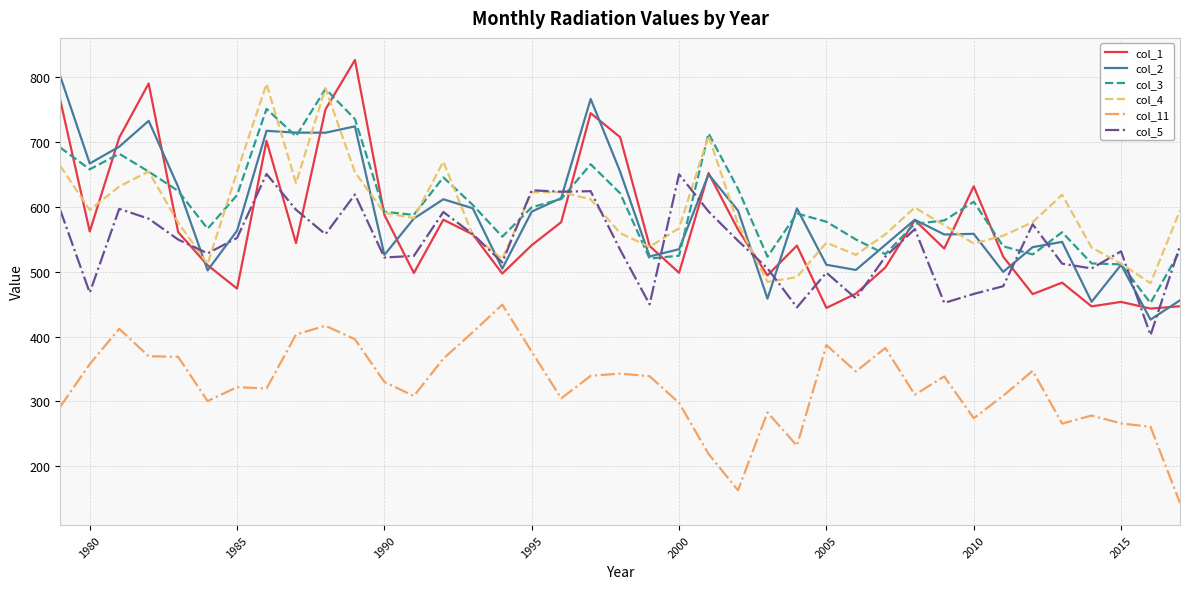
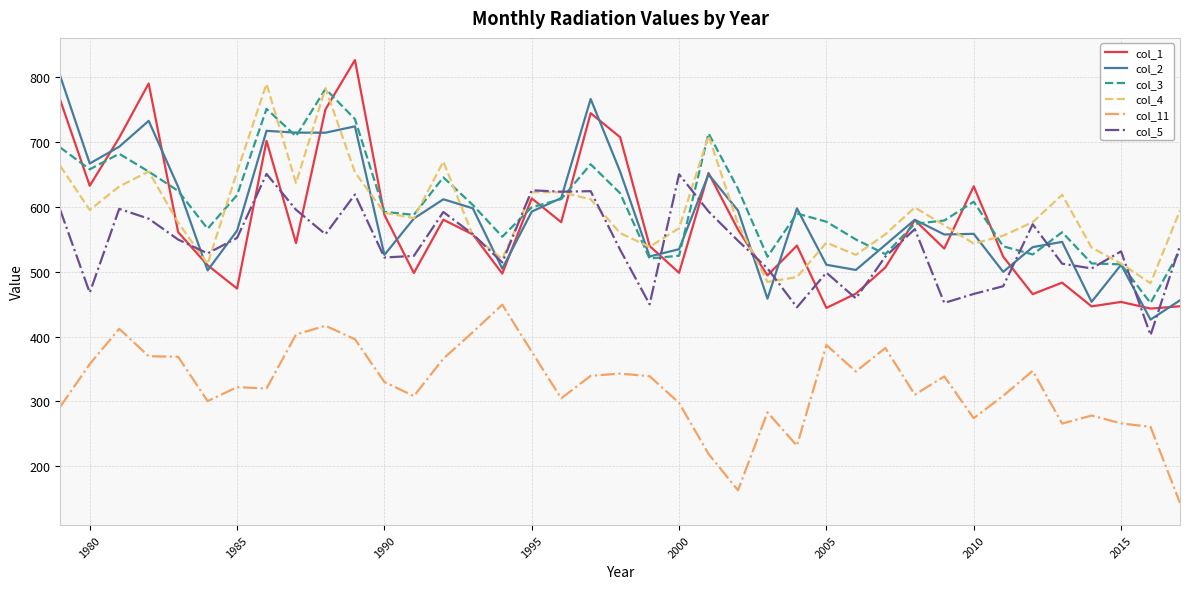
col_1, 1980: 560 -> 630
col_1, 1995: 540 -> 610
